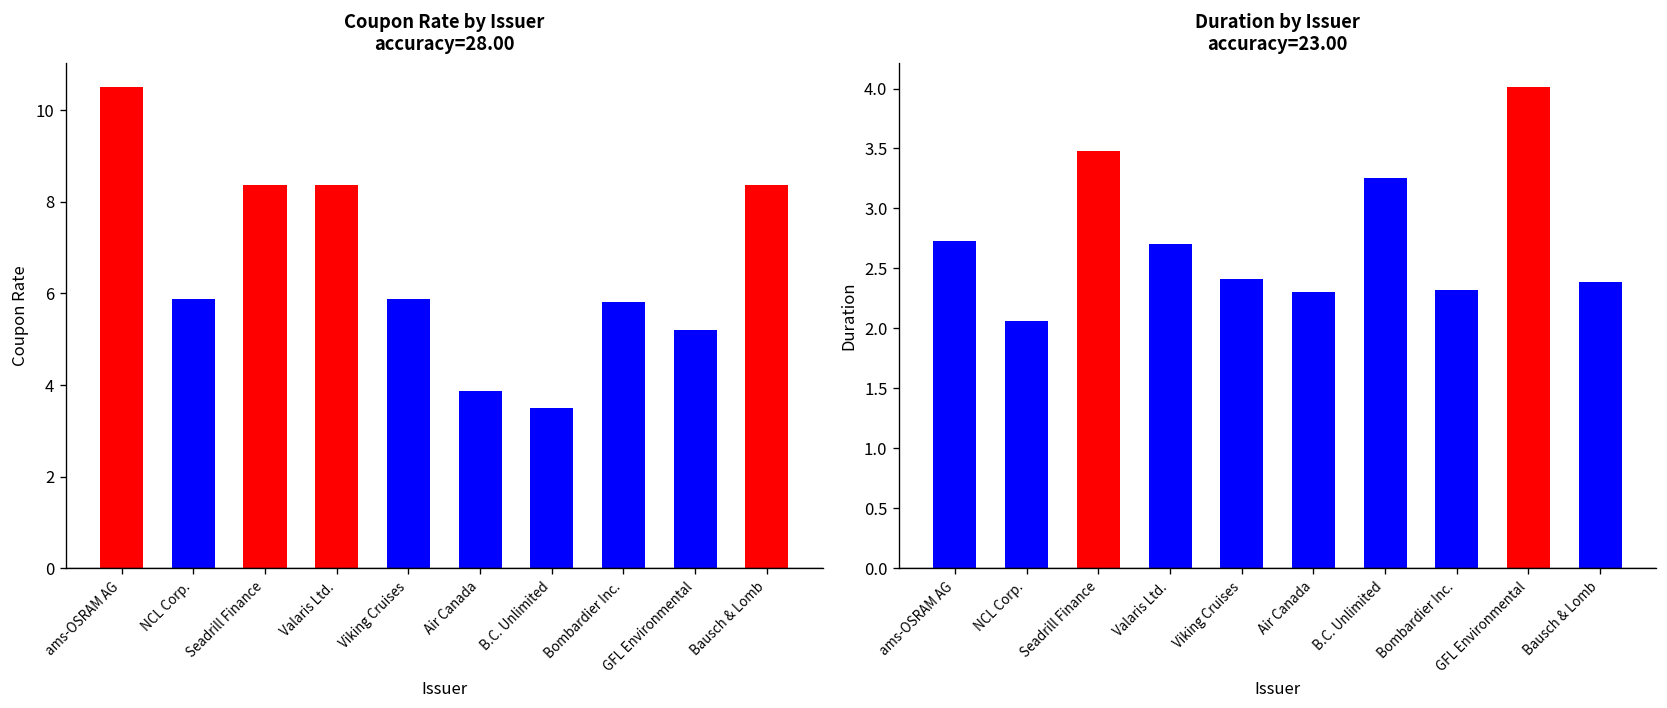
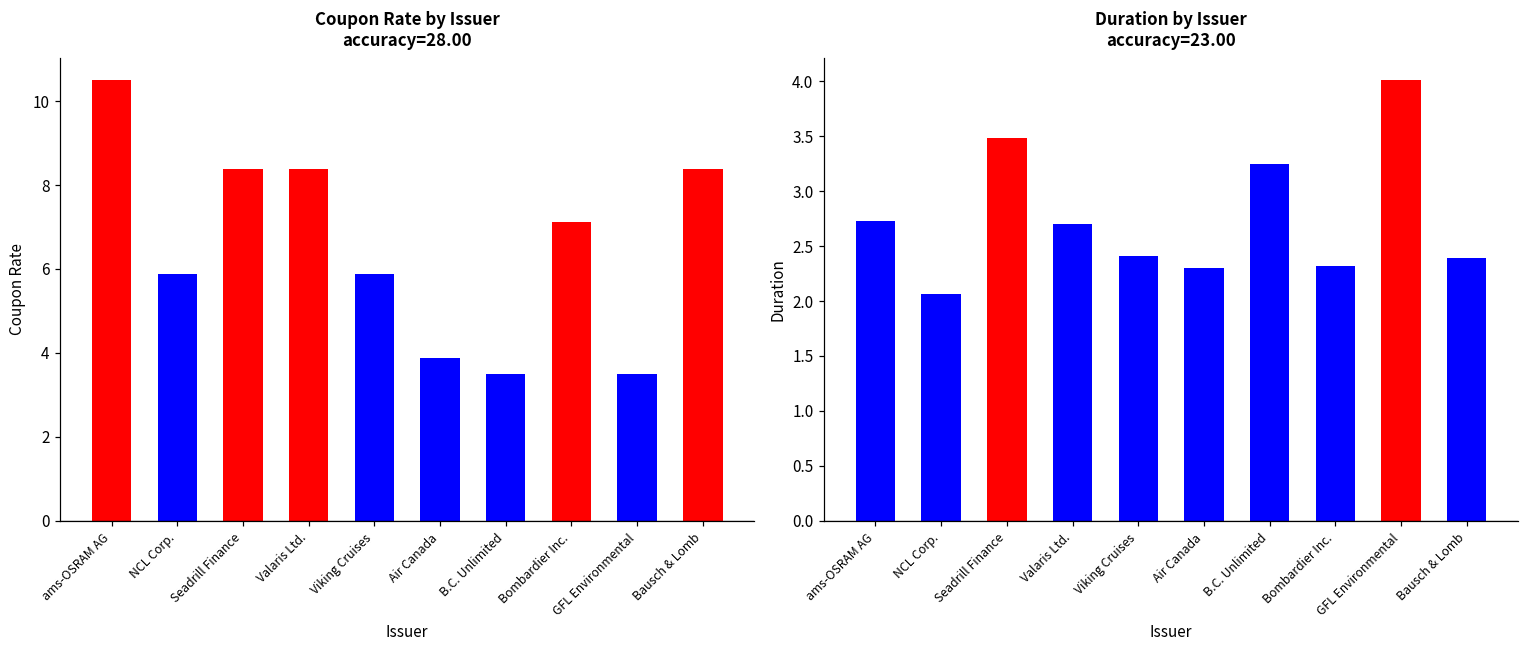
Coupon Rate by Issuer accuracy=28.00, Bombardier Inc.: 5.8 -> 7.1
Coupon Rate by Issuer accuracy=28.00, GFL Environmental: 5.2 -> 3.5
